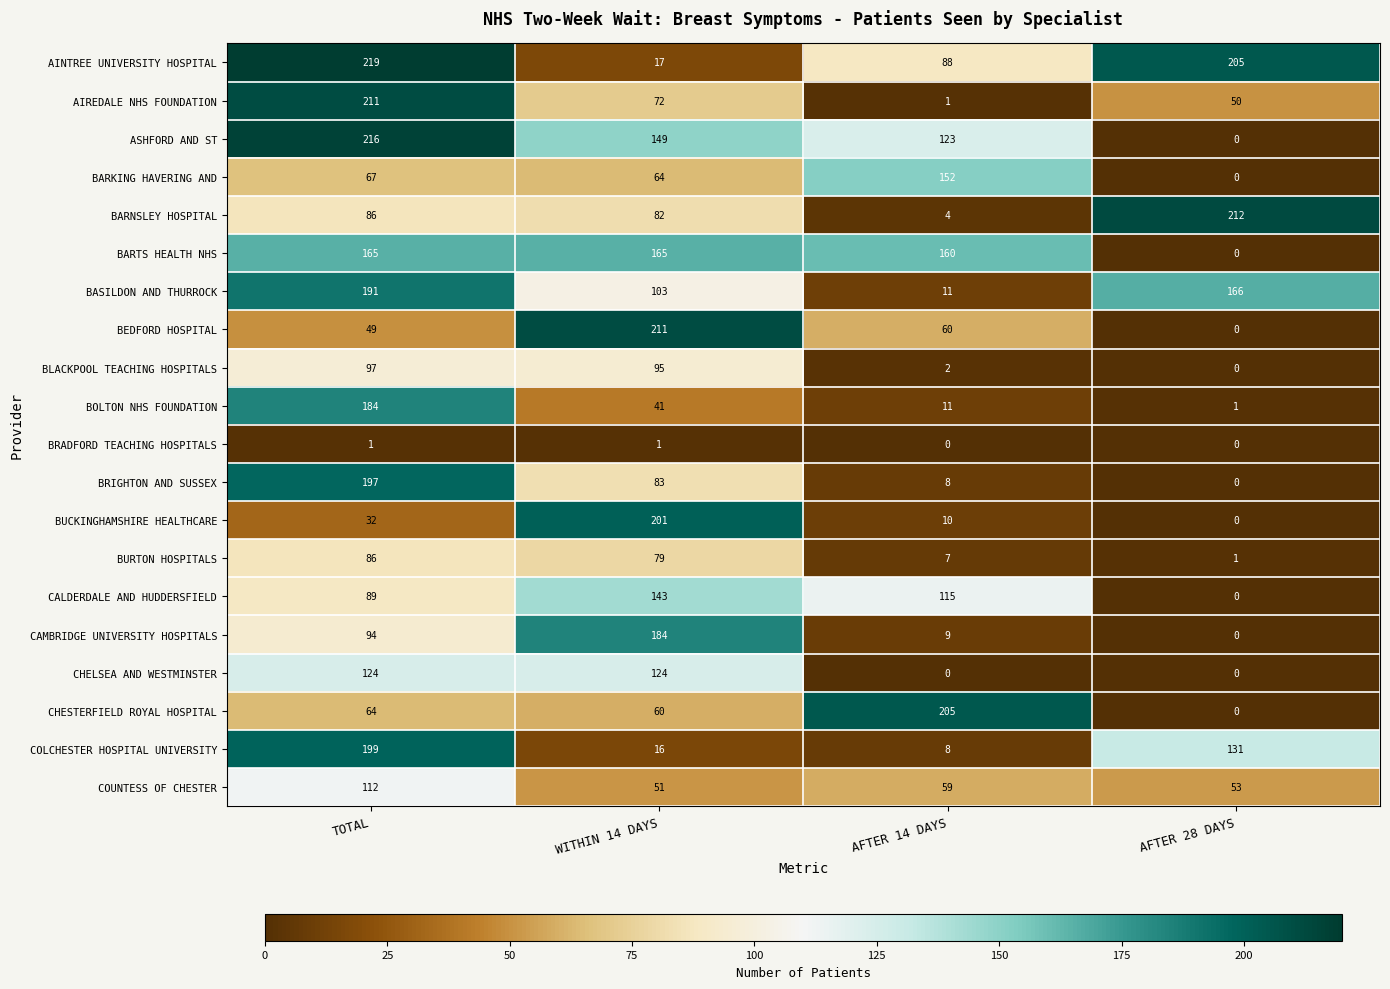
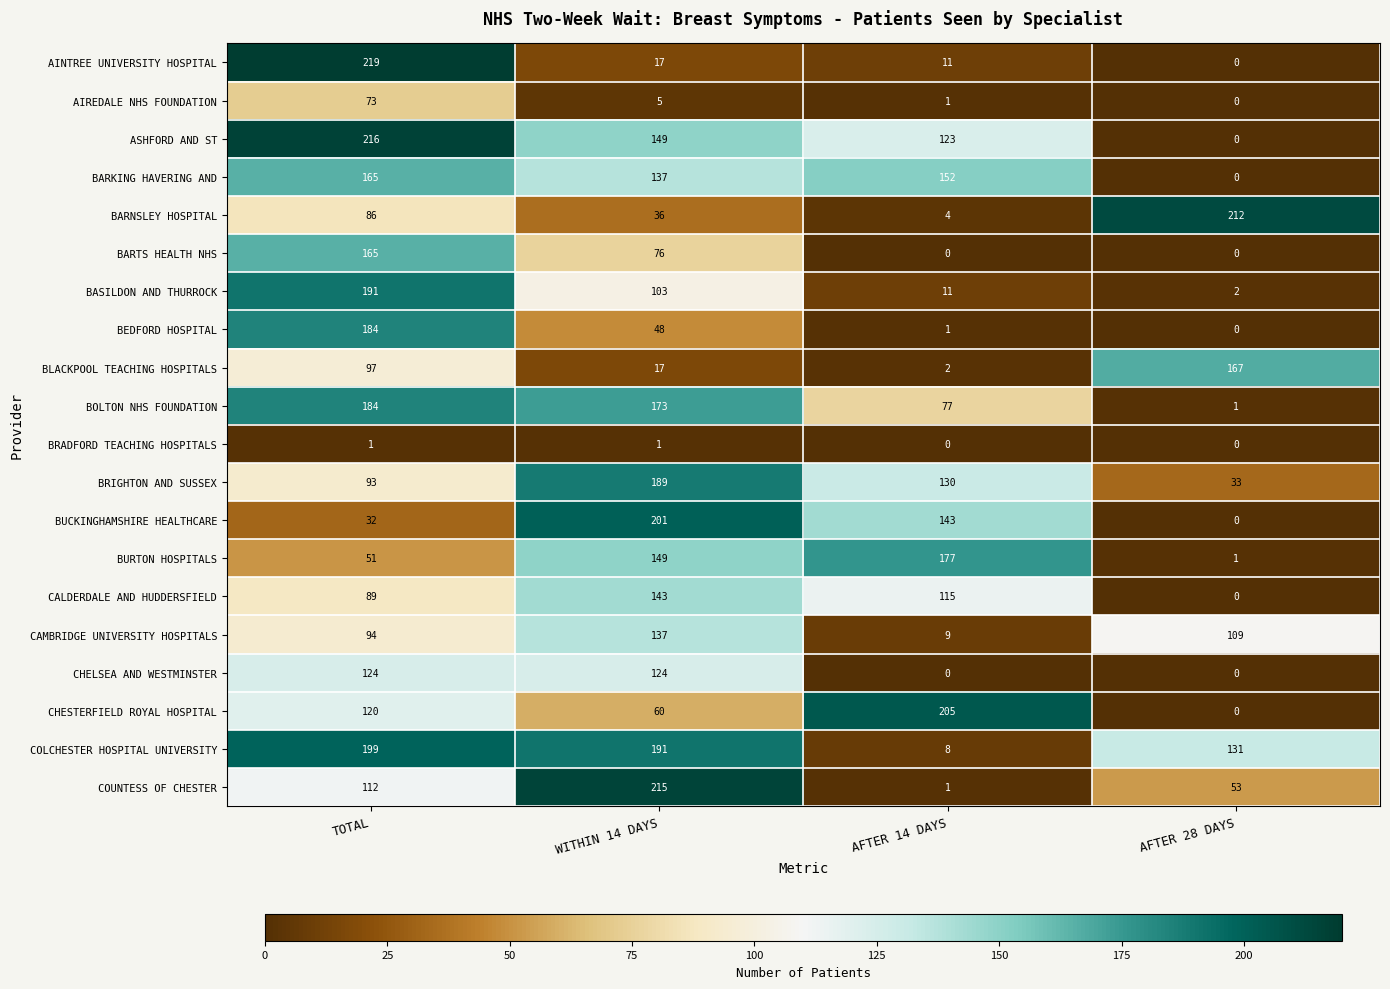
AINTREE UNIVERSITY HOSPITAL, AFTER 14 DAYS: 88 -> 11
AINTREE UNIVERSITY HOSPITAL, AFTER 28 DAYS: 205 -> 0
AIREDALE NHS FOUNDATION, TOTAL: 211 -> 73
AIREDALE NHS FOUNDATION, WITHIN 14 DAYS: 72 -> 5
AIREDALE NHS FOUNDATION, AFTER 28 DAYS: 50 -> 0
BARKING HAVERING AND, TOTAL: 67 -> 165
BARKING HAVERING AND, WITHIN 14 DAYS: 64 -> 137
BARNSLEY HOSPITAL, WITHIN 14 DAYS: 82 -> 36
BARTS HEALTH NHS, WITHIN 14 DAYS: 165 -> 76
BARTS HEALTH NHS, AFTER 14 DAYS: 160 -> 0
BASILDON AND THURROCK, AFTER 28 DAYS: 166 -> 2
BEDFORD HOSPITAL, TOTAL: 49 -> 184
BEDFORD HOSPITAL, WITHIN 14 DAYS: 211 -> 48
BEDFORD HOSPITAL, AFTER 14 DAYS: 60 -> 1
BLACKPOOL TEACHING HOSPITALS, WITHIN 14 DAYS: 95 -> 17
BLACKPOOL TEACHING HOSPITALS, AFTER 28 DAYS: 0 -> 167
BOLTON NHS FOUNDATION, WITHIN 14 DAYS: 41 -> 173
BOLTON NHS FOUNDATION, AFTER 14 DAYS: 11 -> 77
BRIGHTON AND SUSSEX, TOTAL: 197 -> 93
BRIGHTON AND SUSSEX, WITHIN 14 DAYS: 83 -> 189
BRIGHTON AND SUSSEX, AFTER 14 DAYS: 8 -> 130
BRIGHTON AND SUSSEX, AFTER 28 DAYS: 0 -> 33
BUCKINGHAMSHIRE HEALTHCARE, AFTER 14 DAYS: 10 -> 143
BURTON HOSPITALS, TOTAL: 86 -> 51
BURTON HOSPITALS, WITHIN 14 DAYS: 79 -> 149
BURTON HOSPITALS, AFTER 14 DAYS: 7 -> 177
CAMBRIDGE UNIVERSITY HOSPITALS, WITHIN 14 DAYS: 184 -> 137
CAMBRIDGE UNIVERSITY HOSPITALS, AFTER 28 DAYS: 0 -> 109
CHESTERFIELD ROYAL HOSPITAL, TOTAL: 64 -> 120
COLCHESTER HOSPITAL UNIVERSITY, WITHIN 14 DAYS: 16 -> 191
COUNTESS OF CHESTER, WITHIN 14 DAYS: 51 -> 215
COUNTESS OF CHESTER, AFTER 14 DAYS: 59 -> 1
